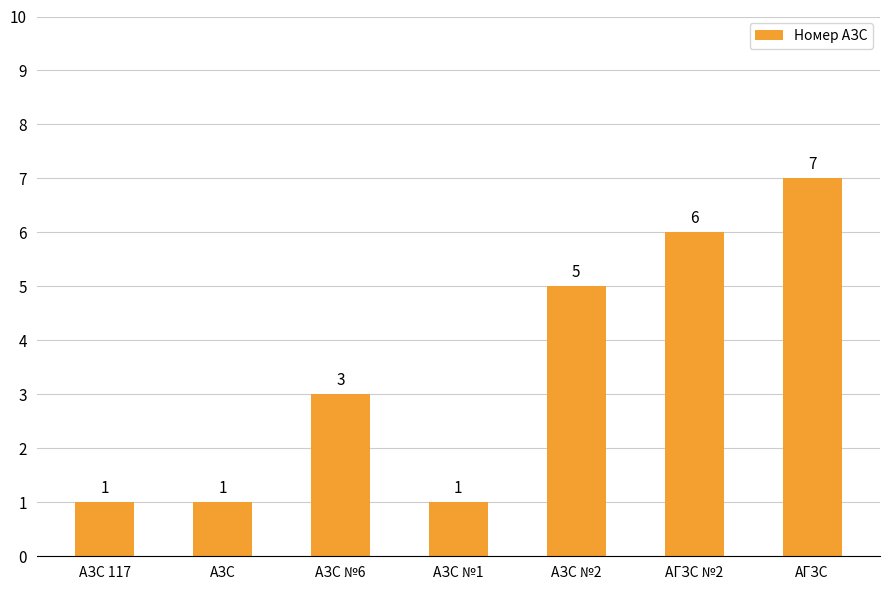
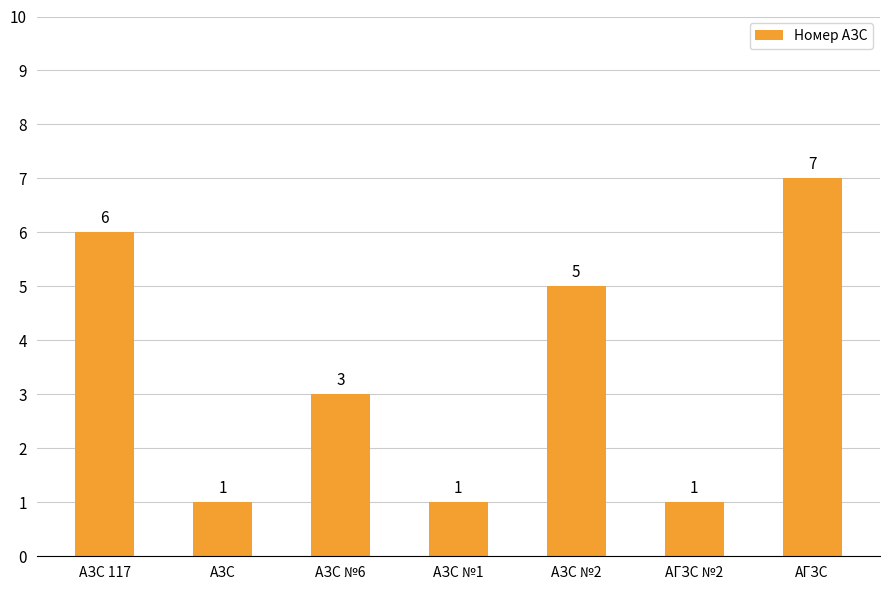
АЗС 117: 1 -> 6
АГЗС №2: 6 -> 1
